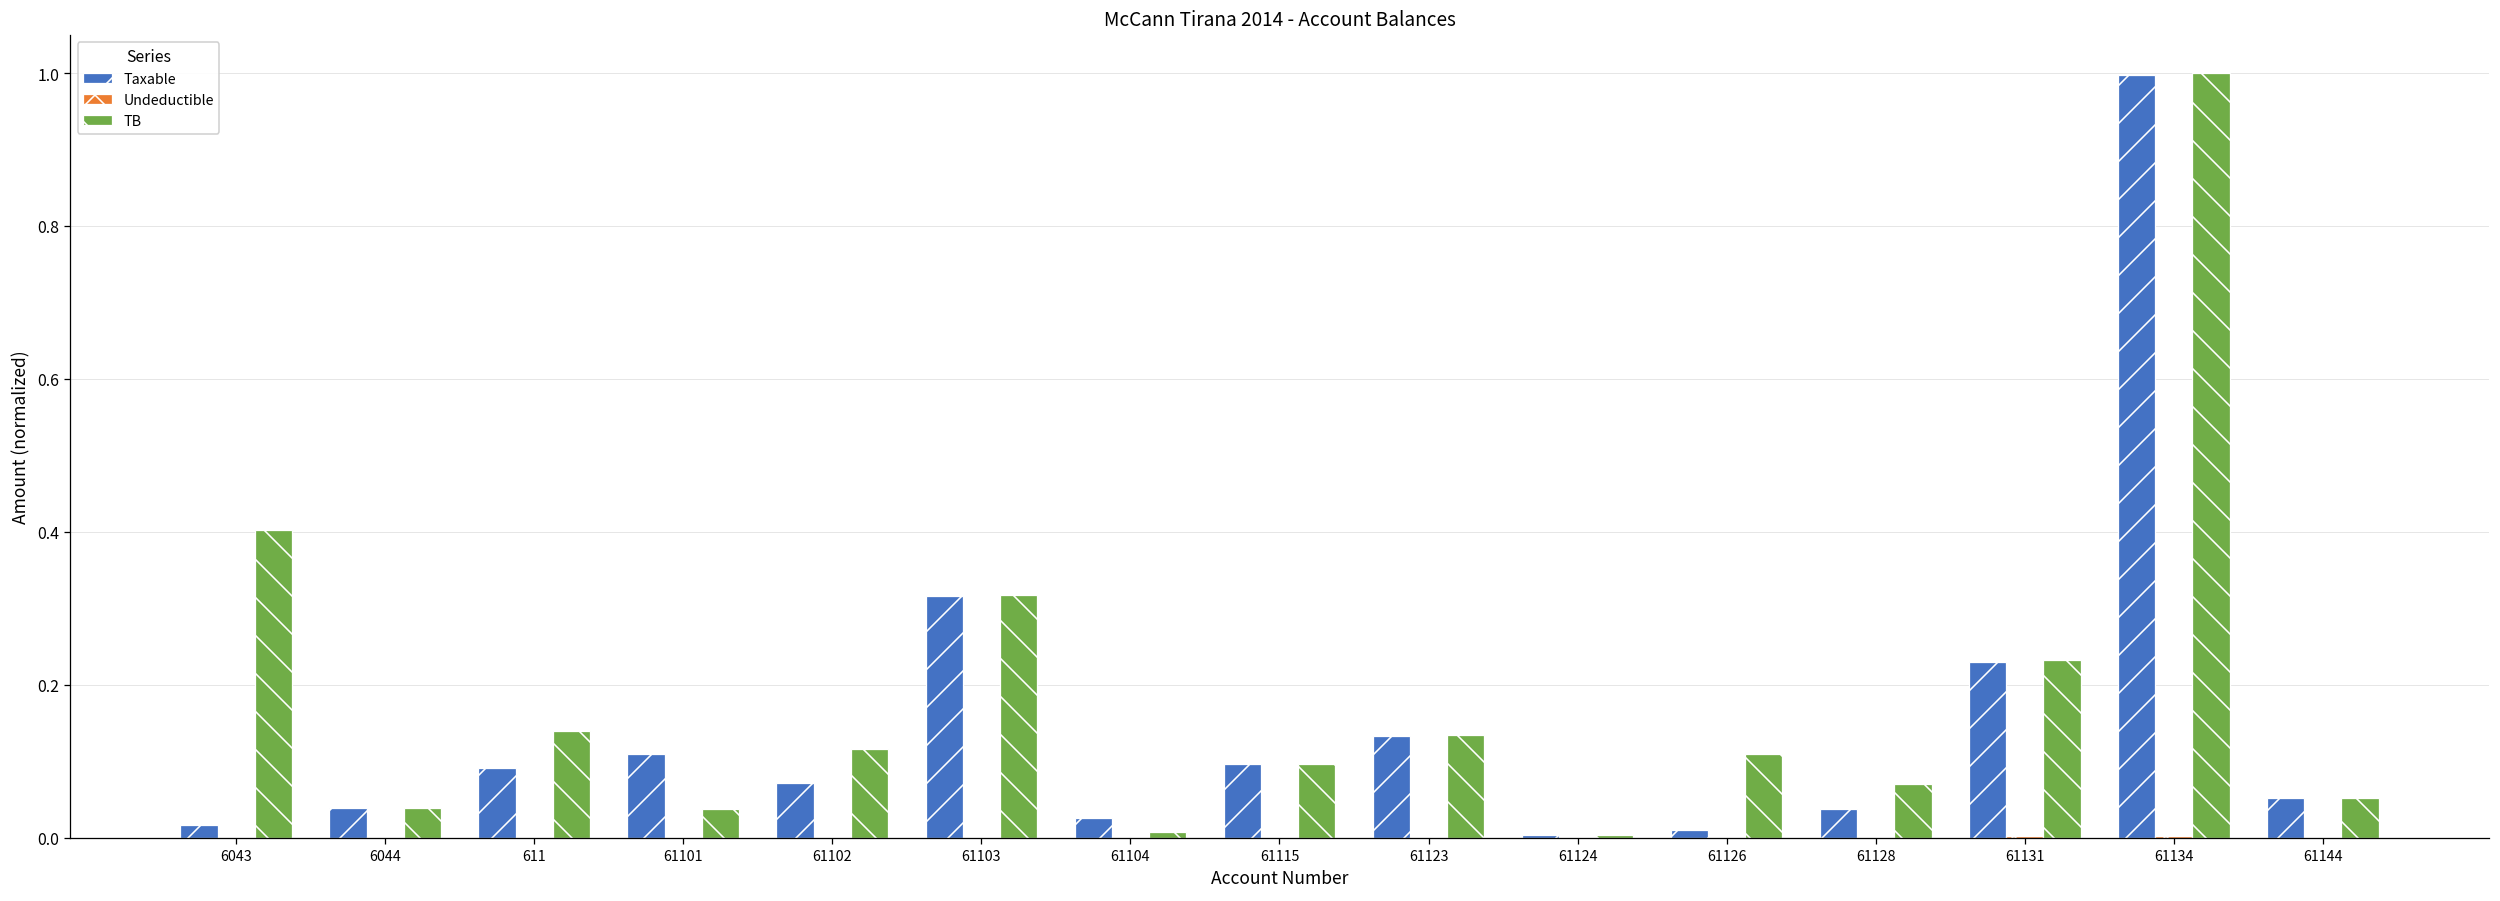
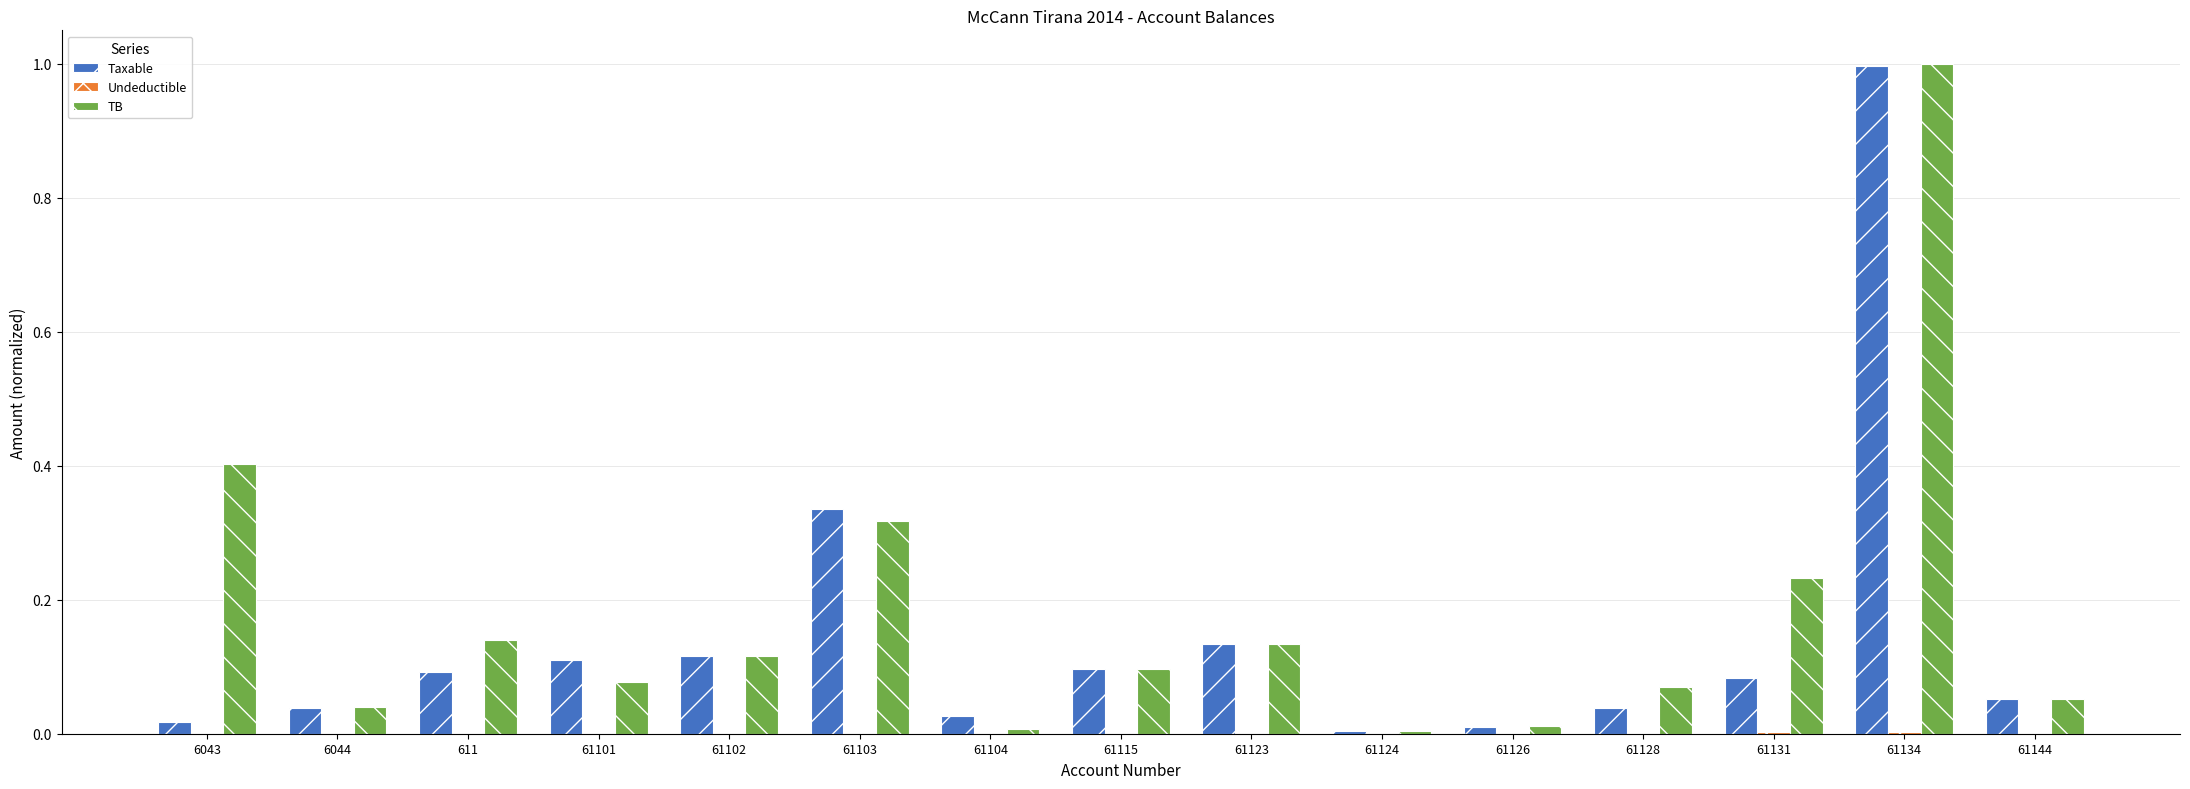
TB, 61101: 0.04 -> 0.08
Taxable, 61102: 0.07 -> 0.12
Taxable, 61103: 0.32 -> 0.34
TB, 61126: 0.11 -> 0.01
Taxable, 61131: 0.23 -> 0.08
